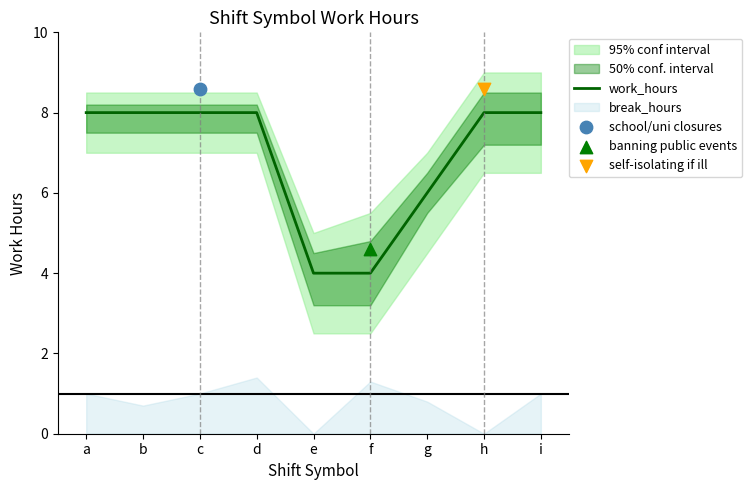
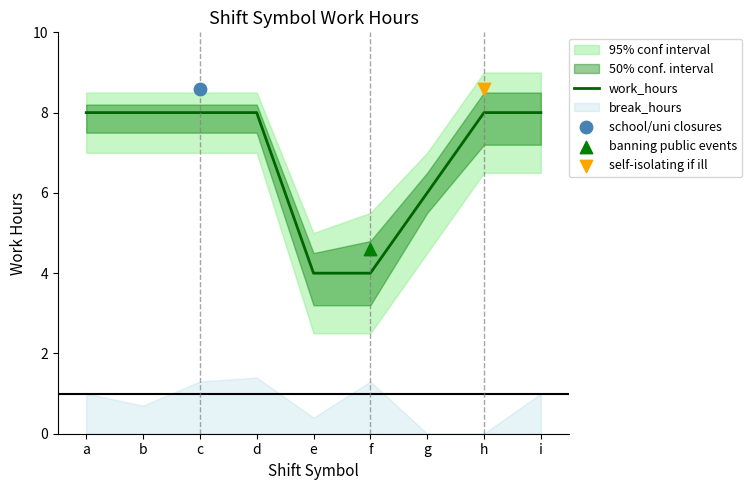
break_hours, c: 1.0 -> 1.3
break_hours, e: 0.0 -> 0.4
break_hours, g: 0.8 -> 0.0
